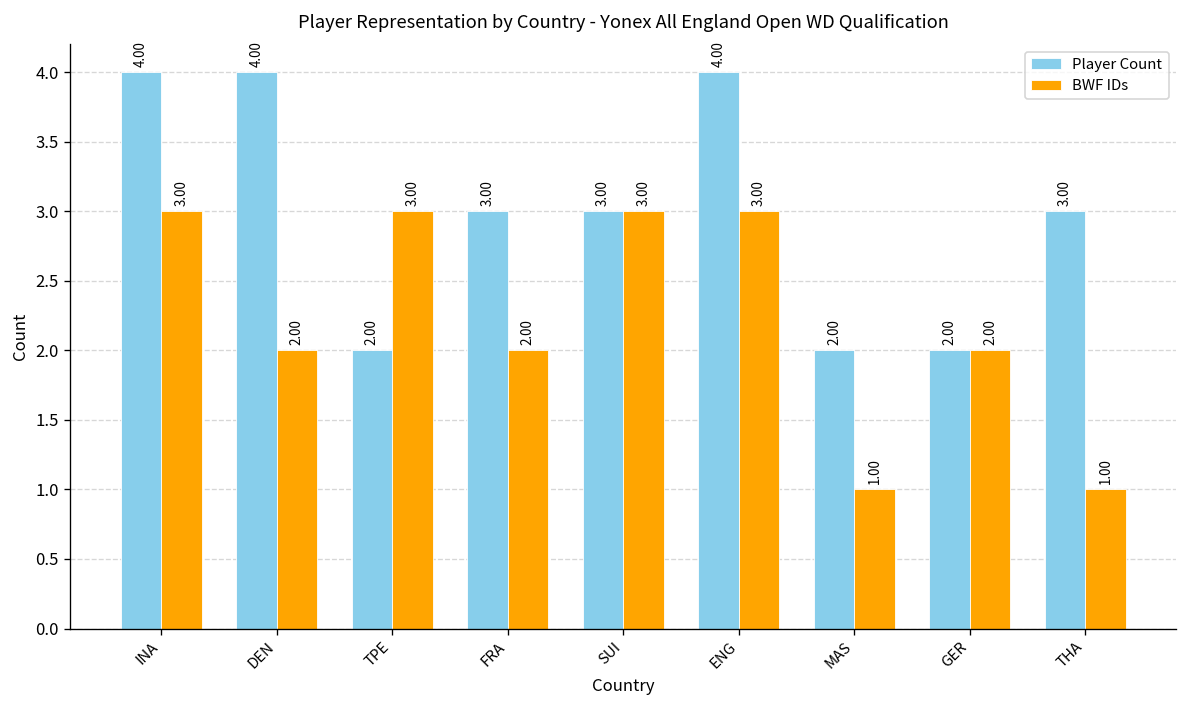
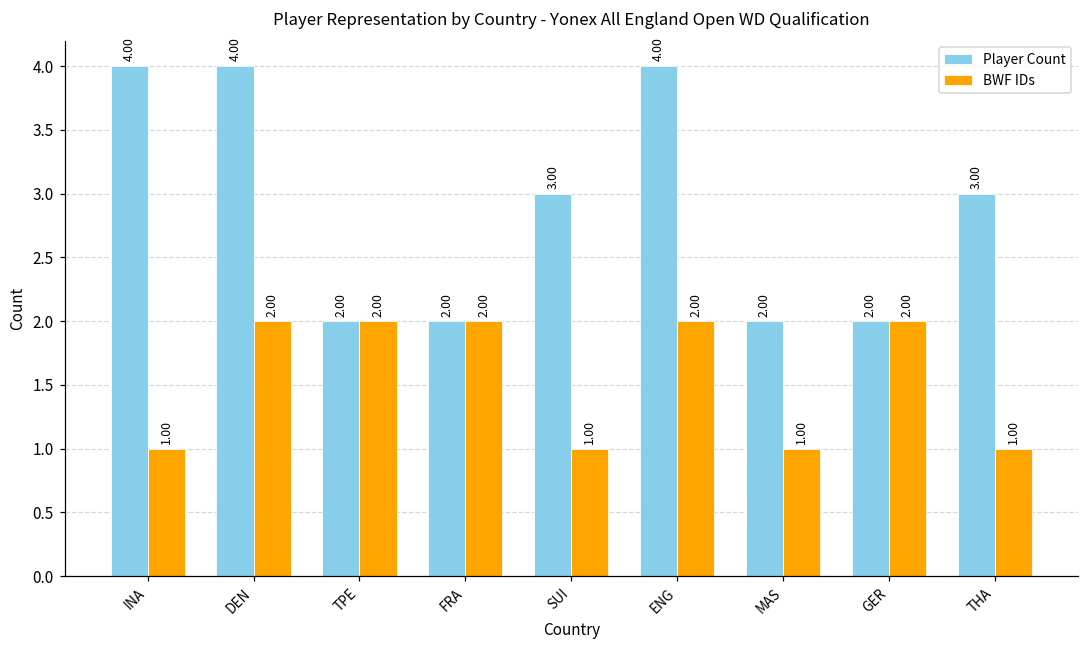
BWF IDs, INA: 3.00 -> 1.00
BWF IDs, TPE: 3.00 -> 2.00
Player Count, FRA: 3.00 -> 2.00
BWF IDs, SUI: 3.00 -> 1.00
BWF IDs, ENG: 3.00 -> 2.00
